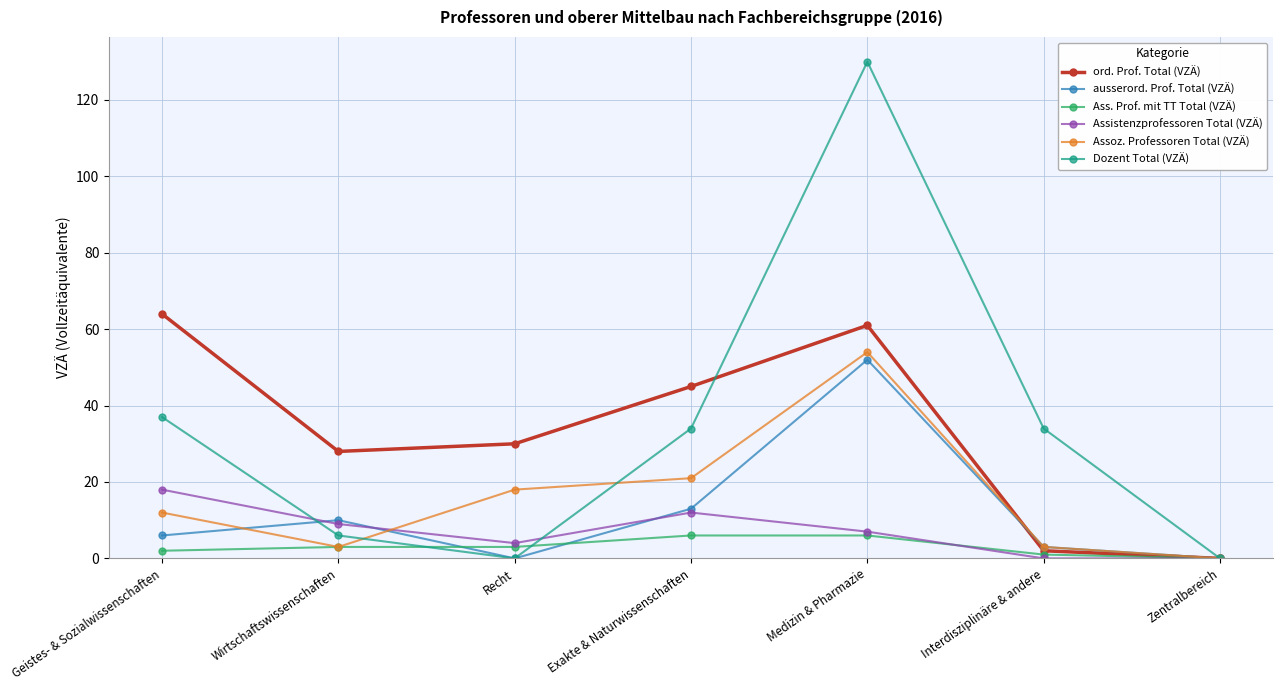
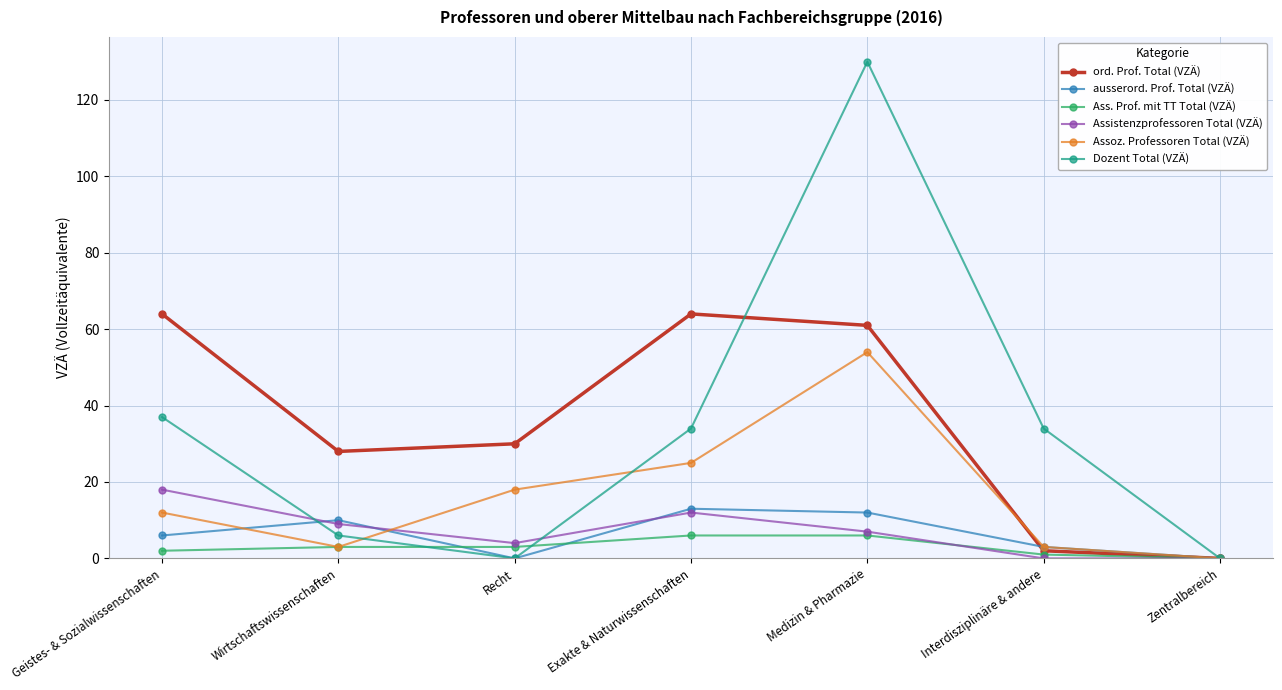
ord. Prof. Total (VZÄ), Exakte & Naturwissenschaften: 45 -> 64
Assoz. Professoren Total (VZÄ), Exakte & Naturwissenschaften: 21 -> 25
ausserord. Prof. Total (VZÄ), Medizin & Pharmazie: 52 -> 12
